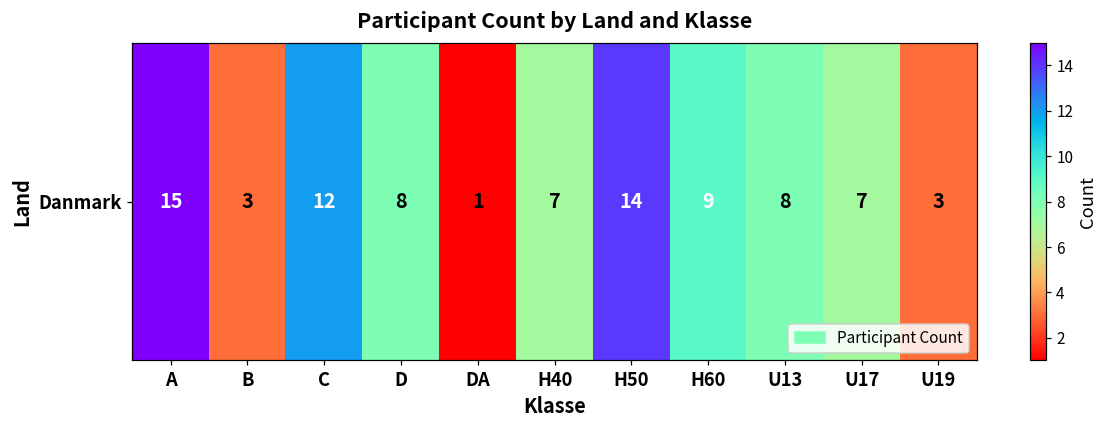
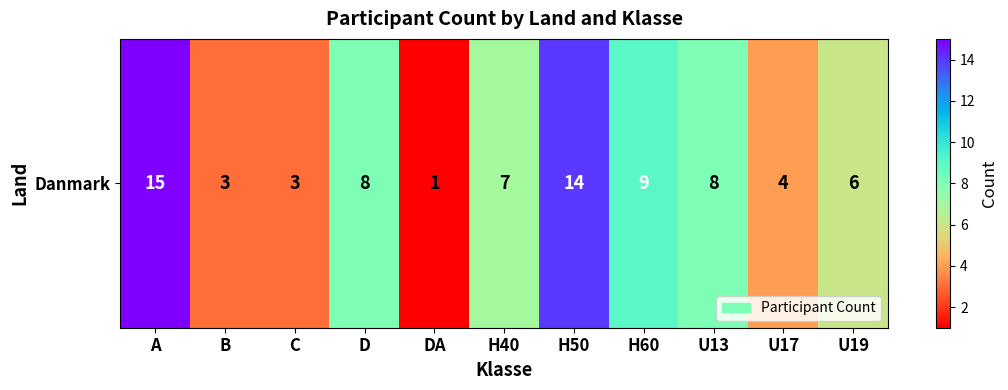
Danmark, C: 12 -> 3
Danmark, U17: 7 -> 4
Danmark, U19: 3 -> 6
